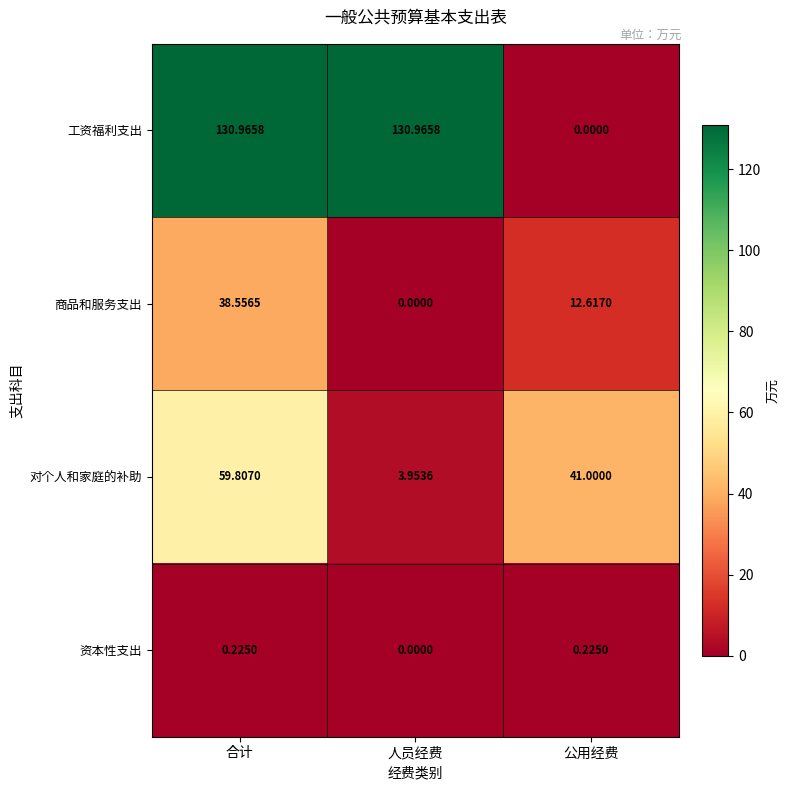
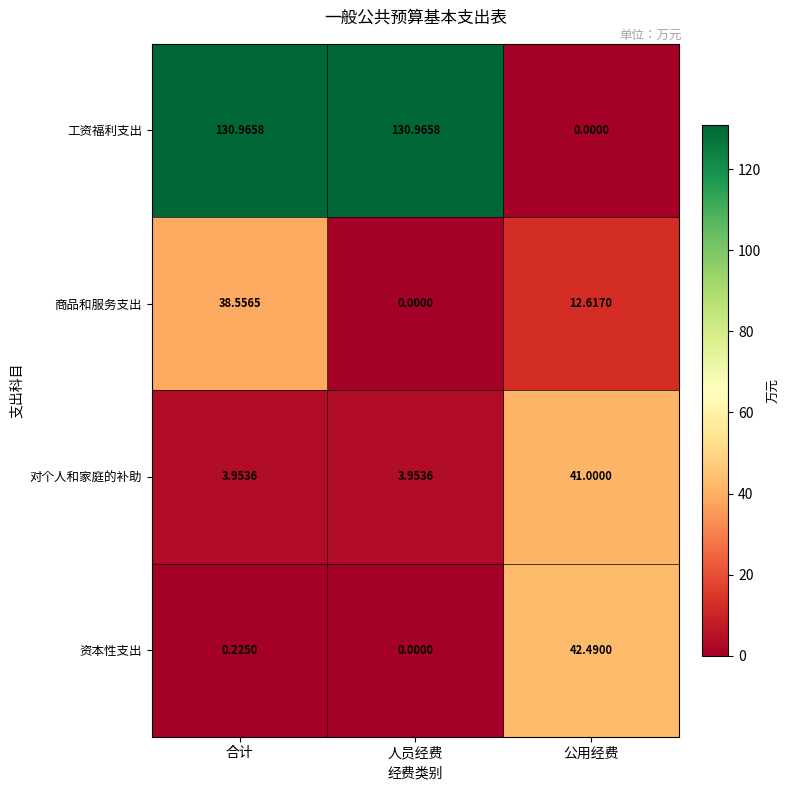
对个人和家庭的补助, 合计: 59.8070 -> 3.9536
资本性支出, 公用经费: 0.2250 -> 42.4900
